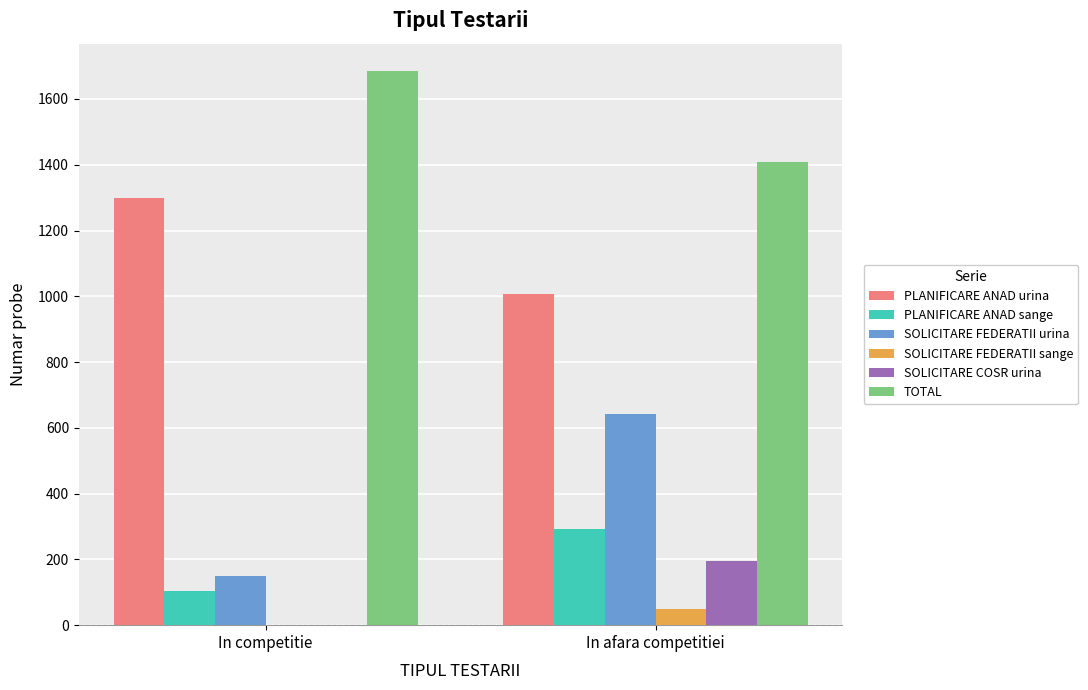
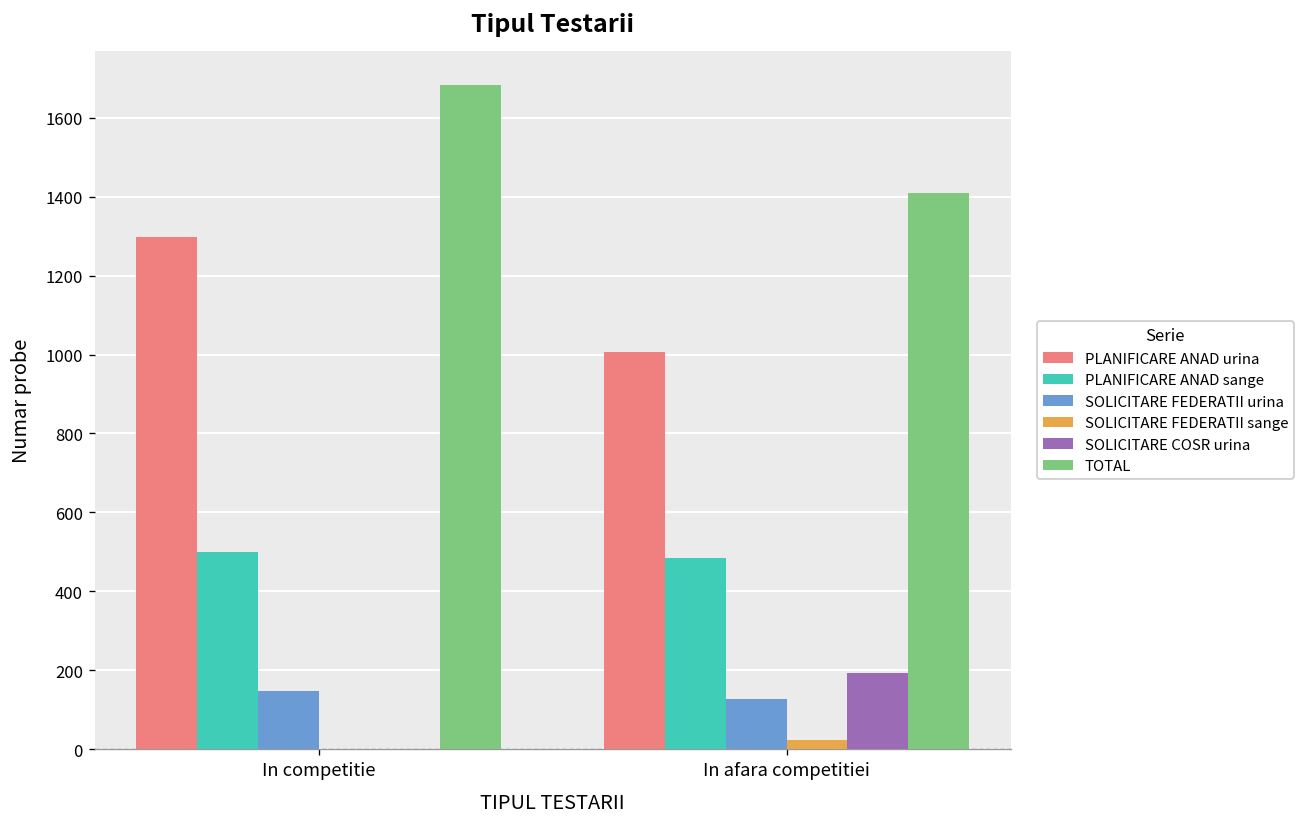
PLANIFICARE ANAD sange, In competitie: 100 -> 500
PLANIFICARE ANAD sange, In afara competitiei: 290 -> 480
SOLICITARE FEDERATII urina, In afara competitiei: 640 -> 130
SOLICITARE FEDERATII sange, In afara competitiei: 50 -> 20
